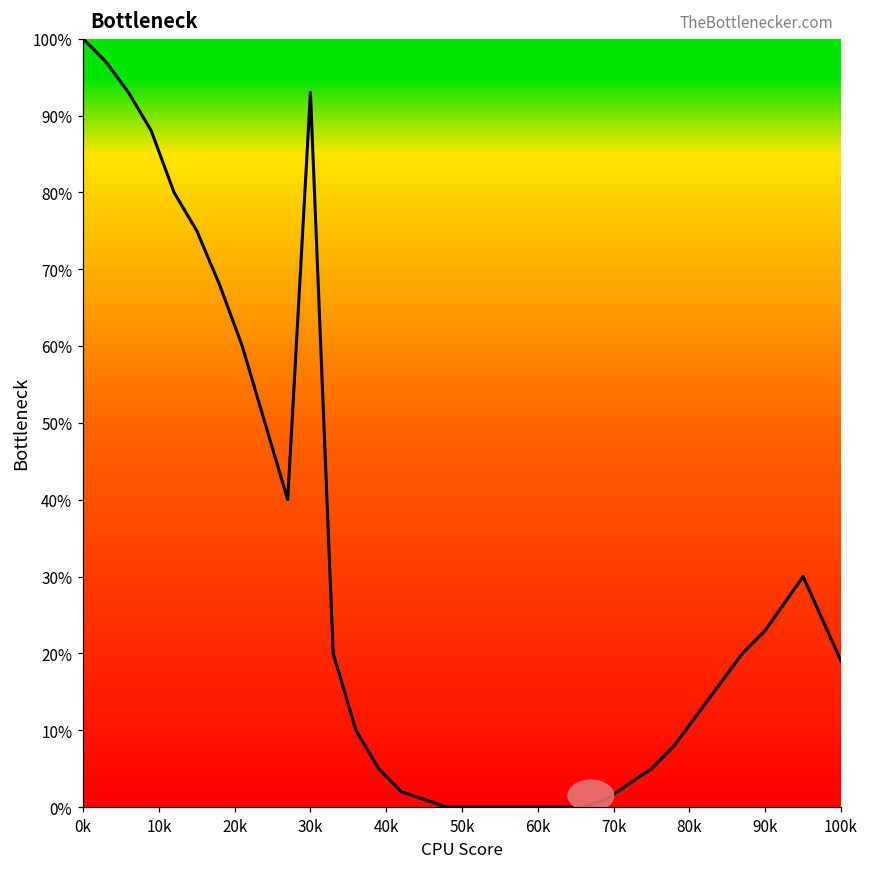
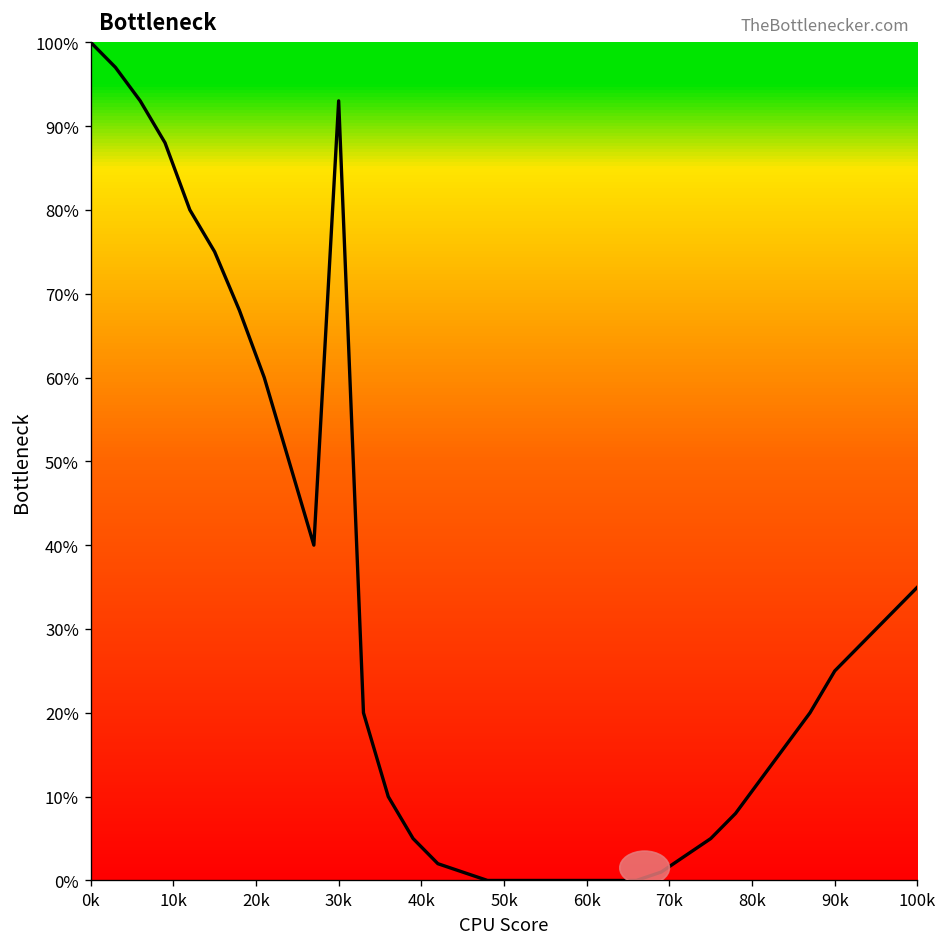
90k: 23% -> 25%
100k: 19% -> 35%
